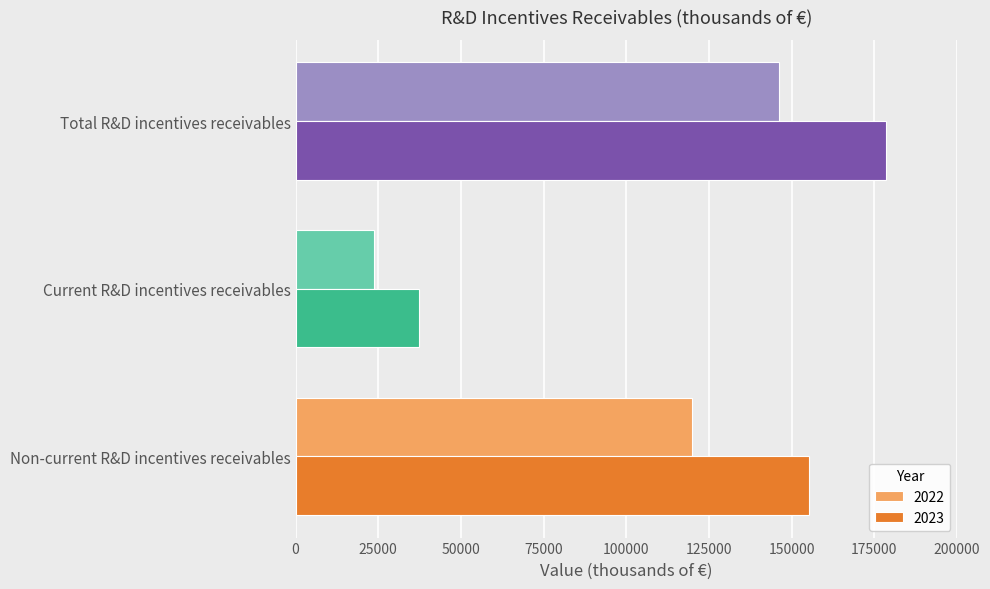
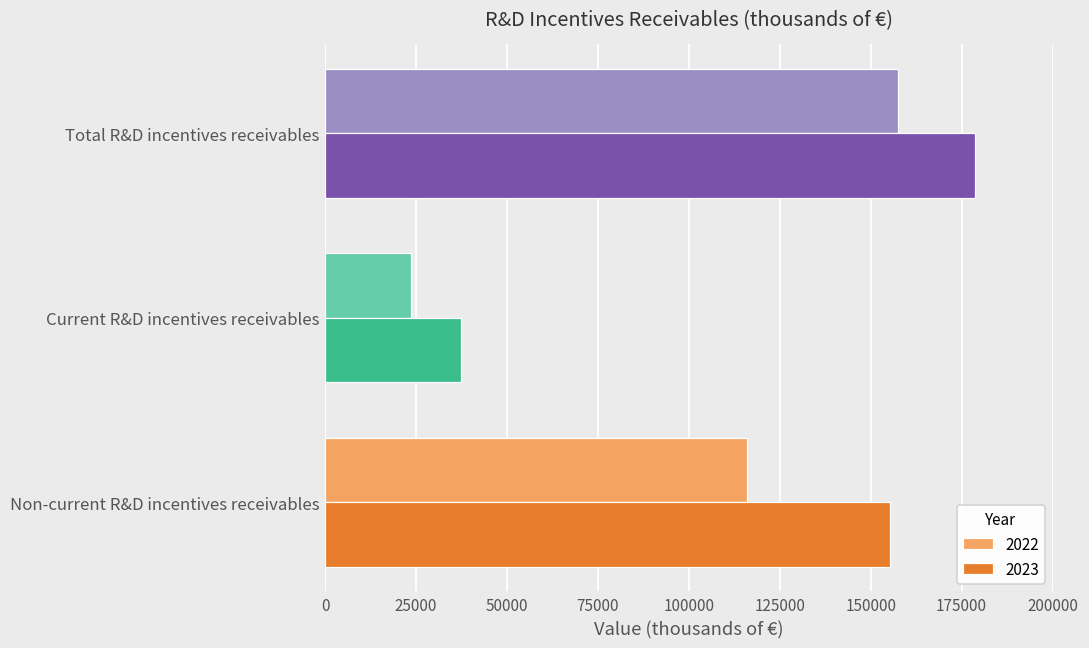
2022, Total R&D incentives receivables: 146000 -> 157000
2022, Non-current R&D incentives receivables: 120000 -> 116000
